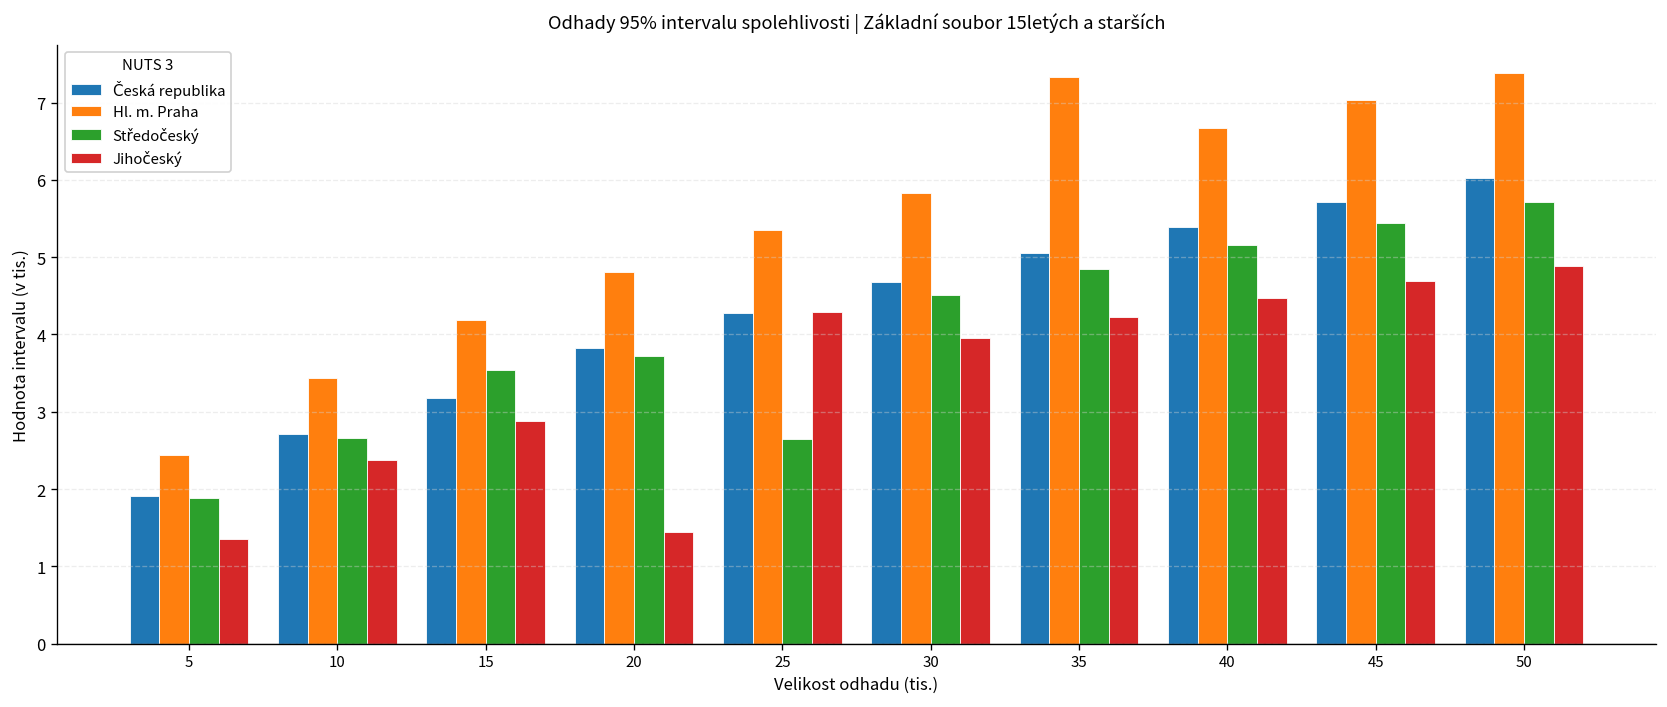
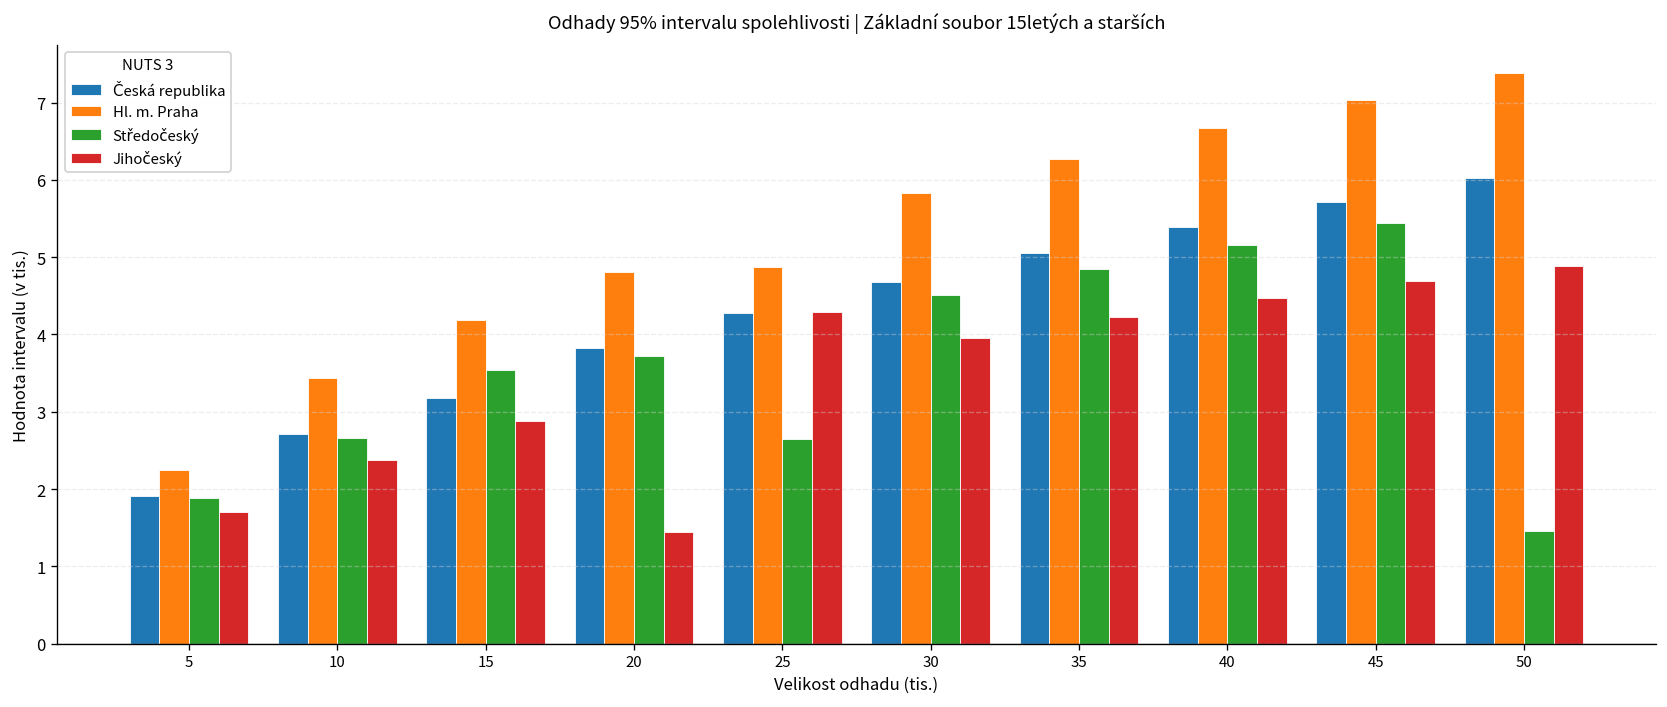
Hl. m. Praha, 5: 2.4 -> 2.3
Jihočeský, 5: 1.4 -> 1.7
Hl. m. Praha, 25: 5.3 -> 4.9
Hl. m. Praha, 35: 7.3 -> 6.3
Středočeský, 50: 5.7 -> 1.5
